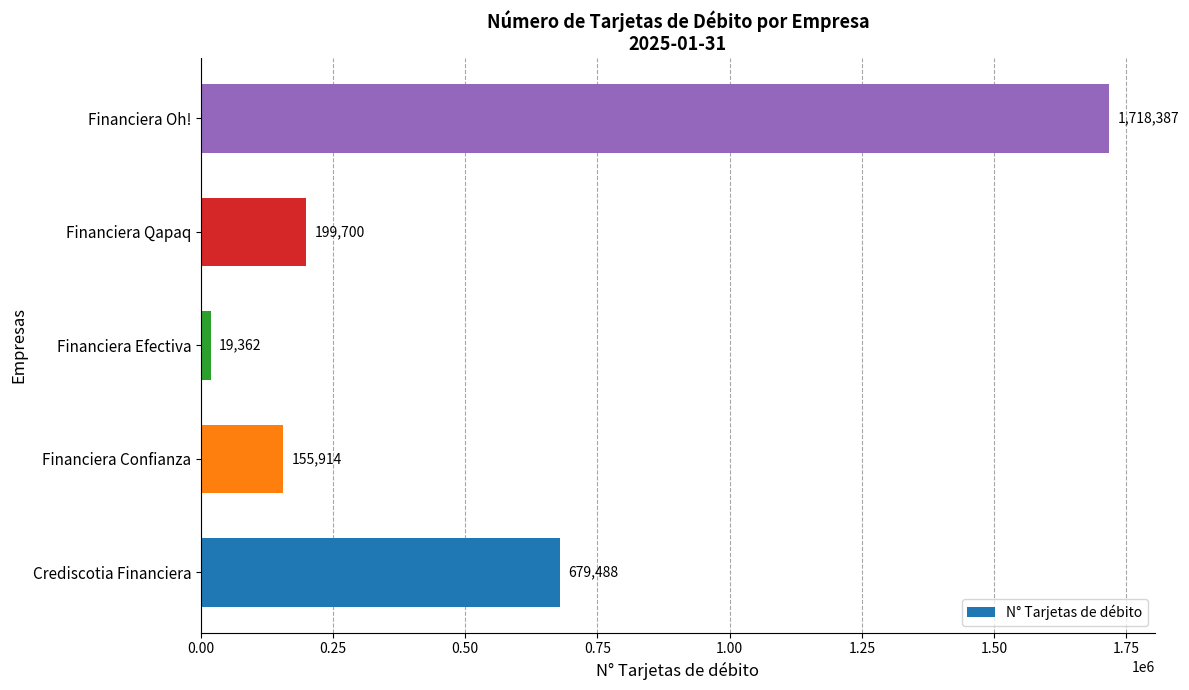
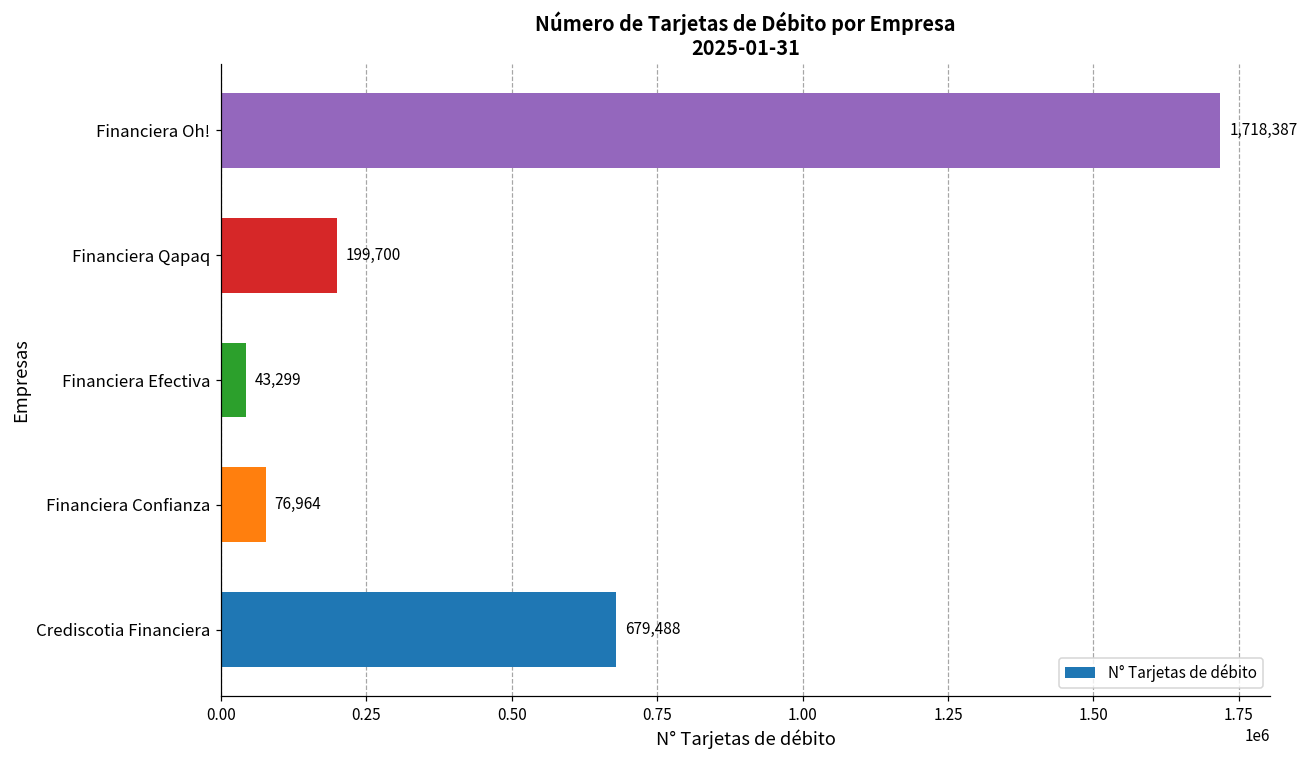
Financiera Efectiva: 19,362 -> 43,299
Financiera Confianza: 155,914 -> 76,964
